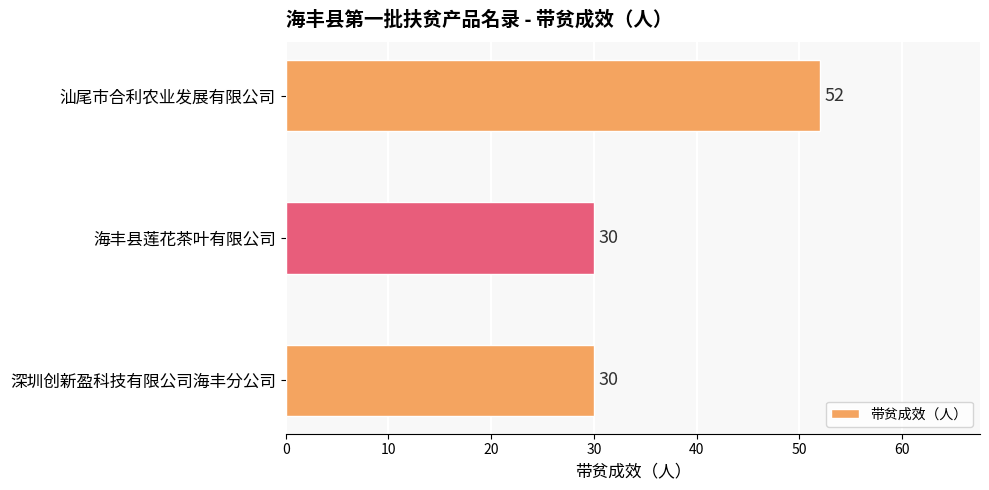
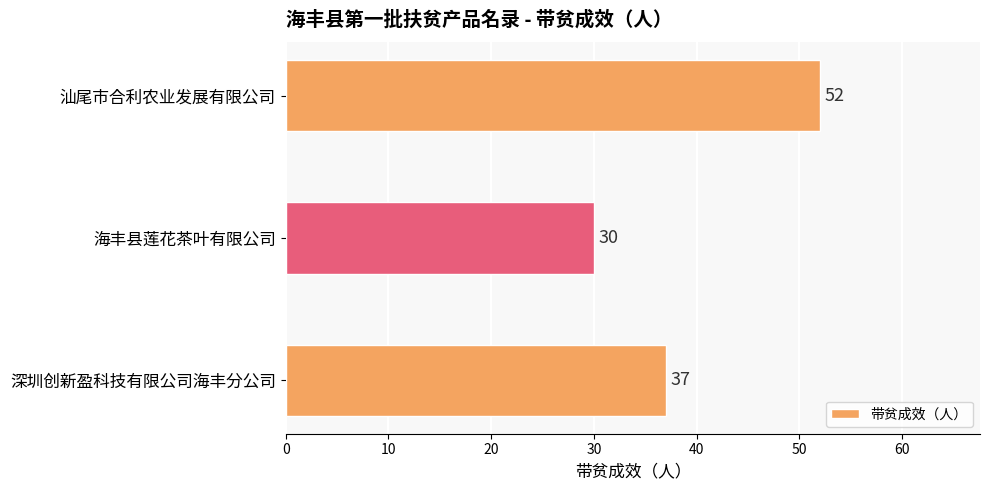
深圳创新盈科技有限公司海丰分公司: 30 -> 37
